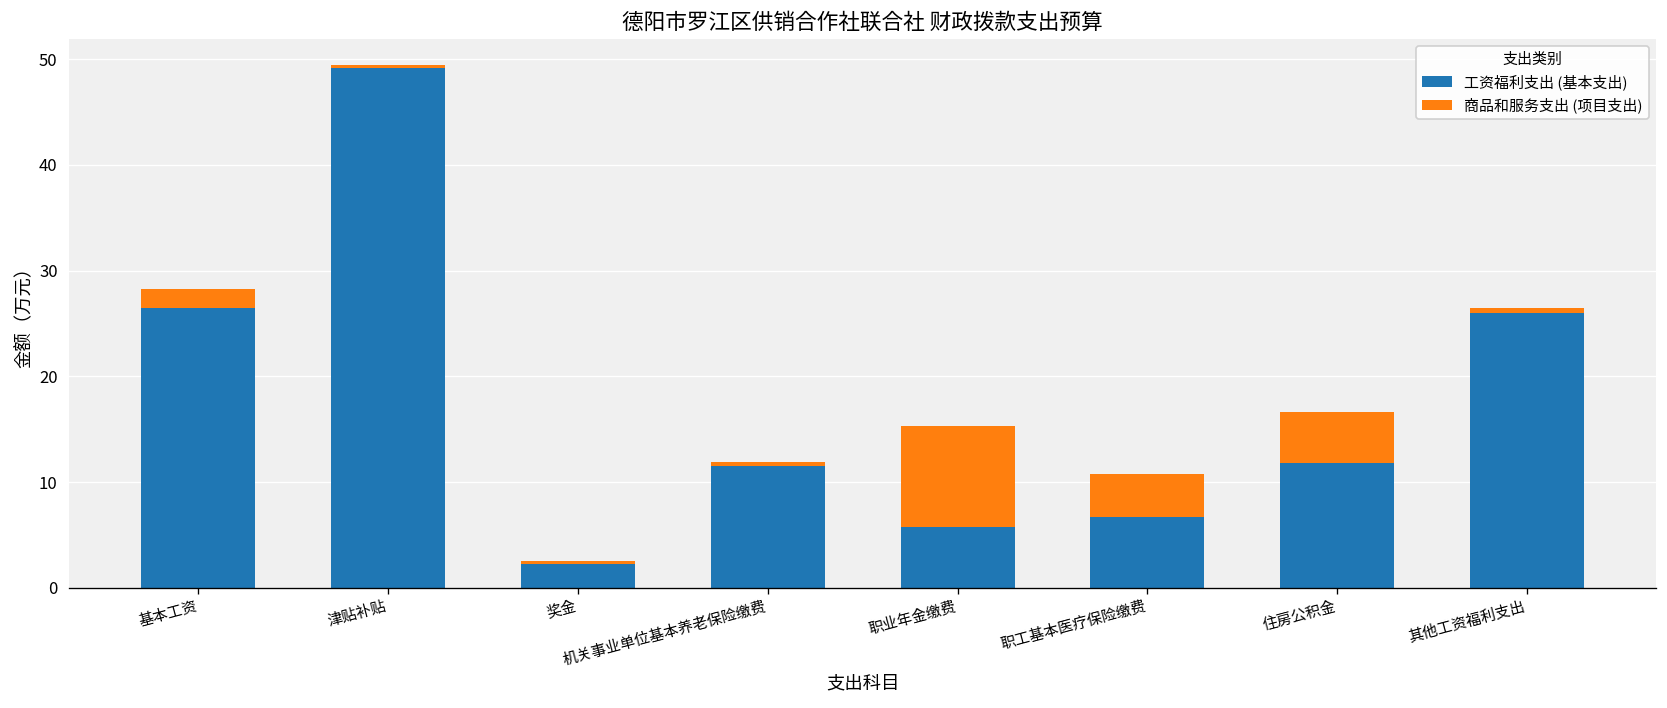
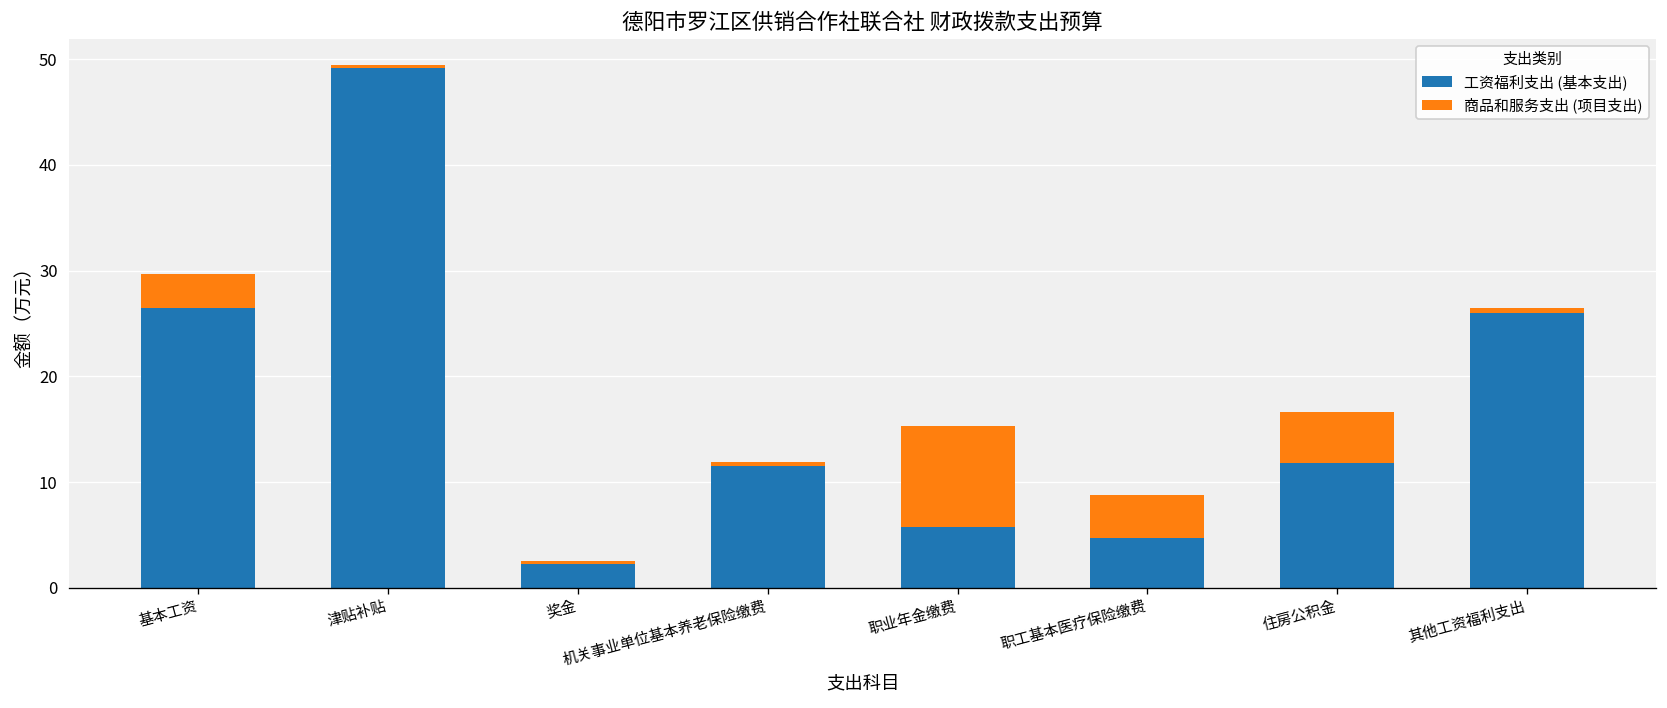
商品和服务支出 (项目支出), 基本工资: 2 -> 3
工资福利支出 (基本支出), 职工基本医疗保险缴费: 7 -> 5
